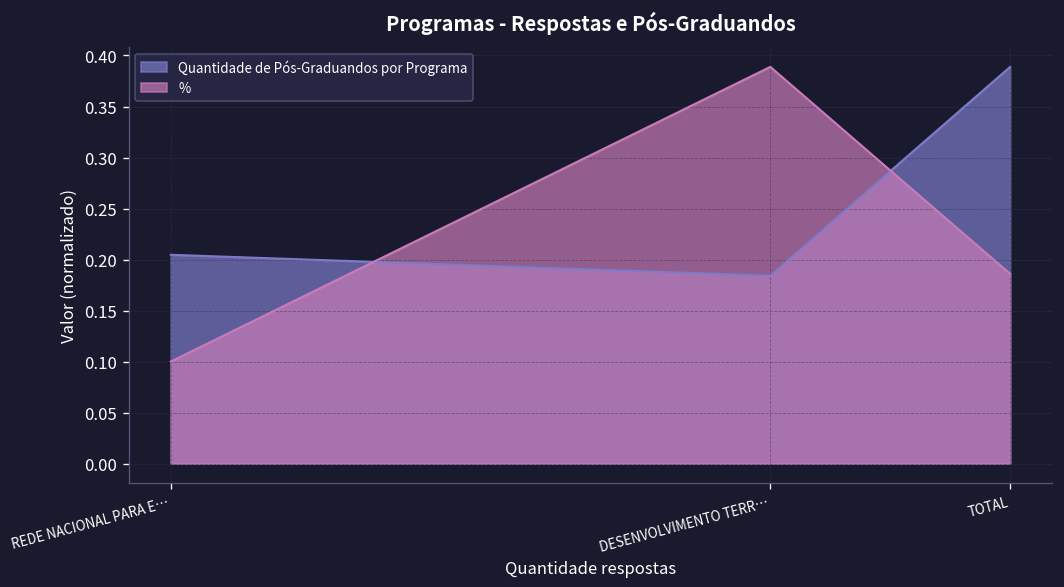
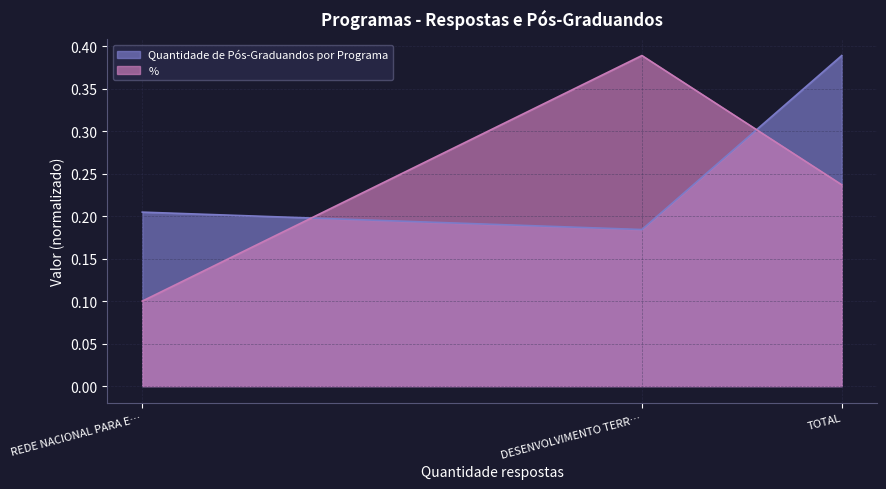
%, TOTAL: 0.19 -> 0.24
